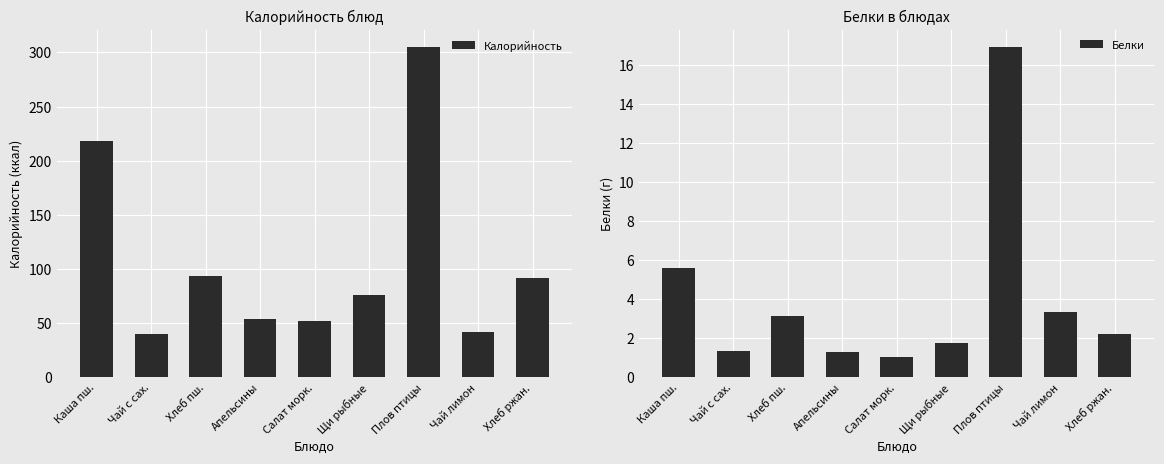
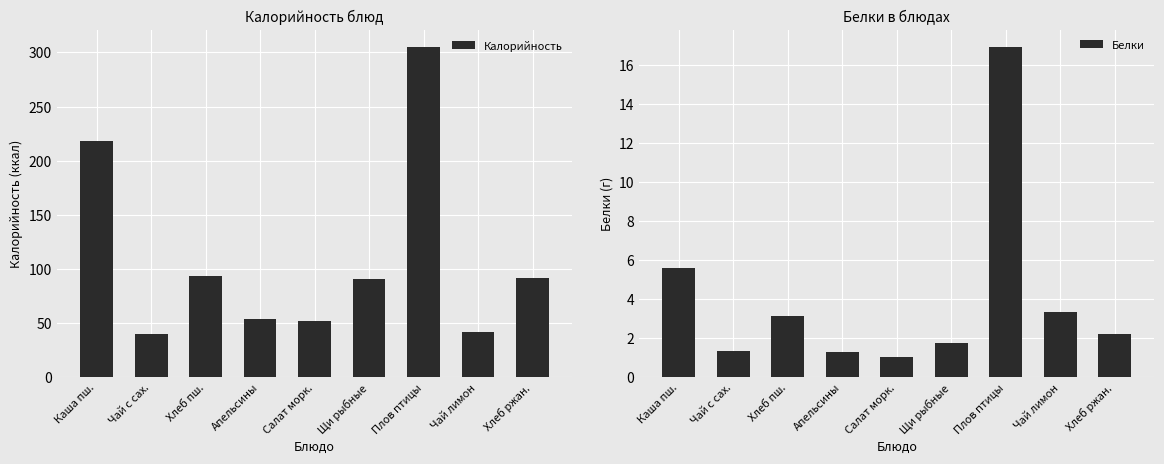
Калорийность блюд, Щи рыбные: 76 -> 91
